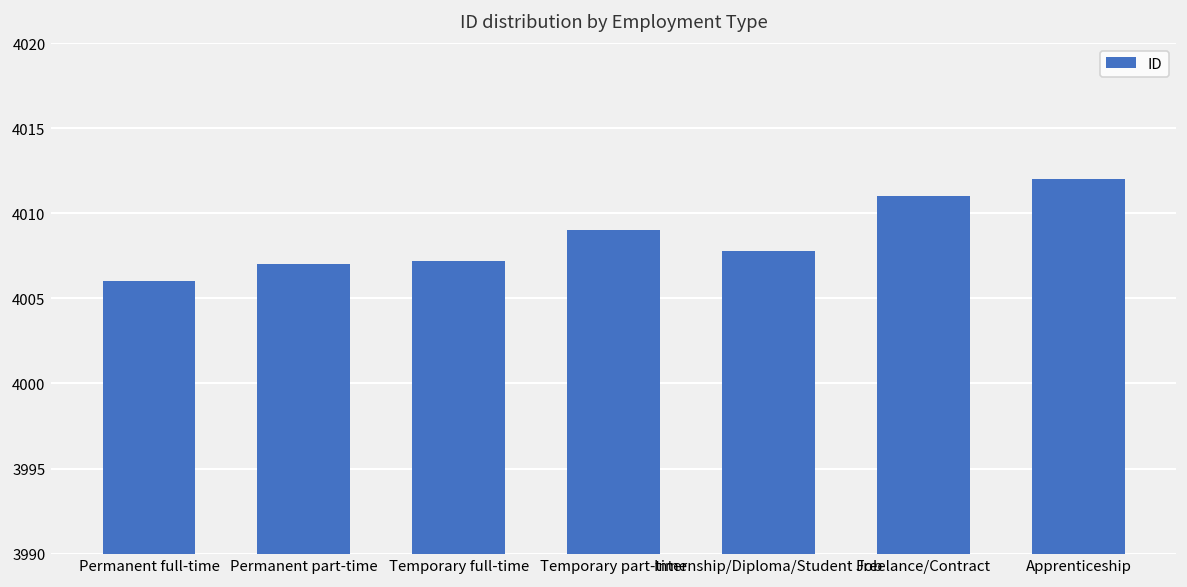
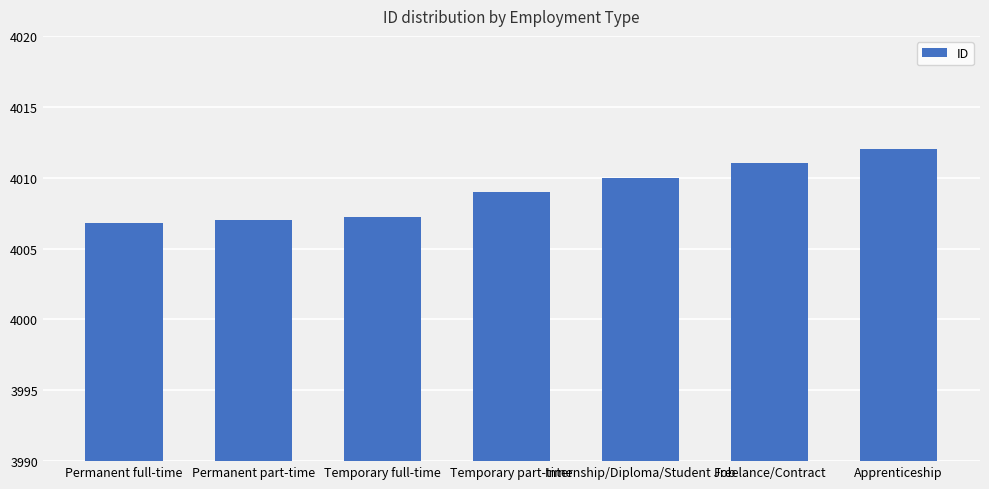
Permanent full-time: 4006.0 -> 4006.8
Internship/Diploma/Student Job: 4007.8 -> 4010.0
